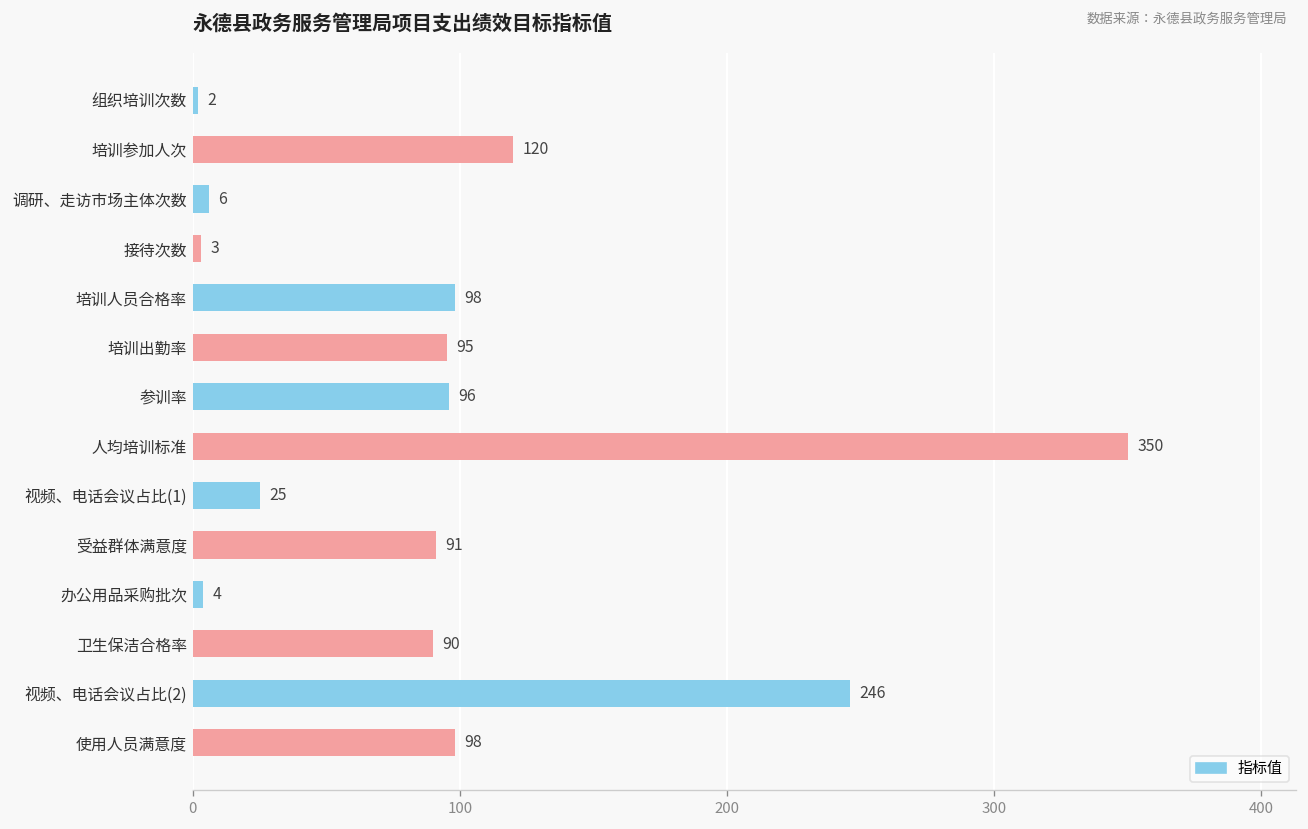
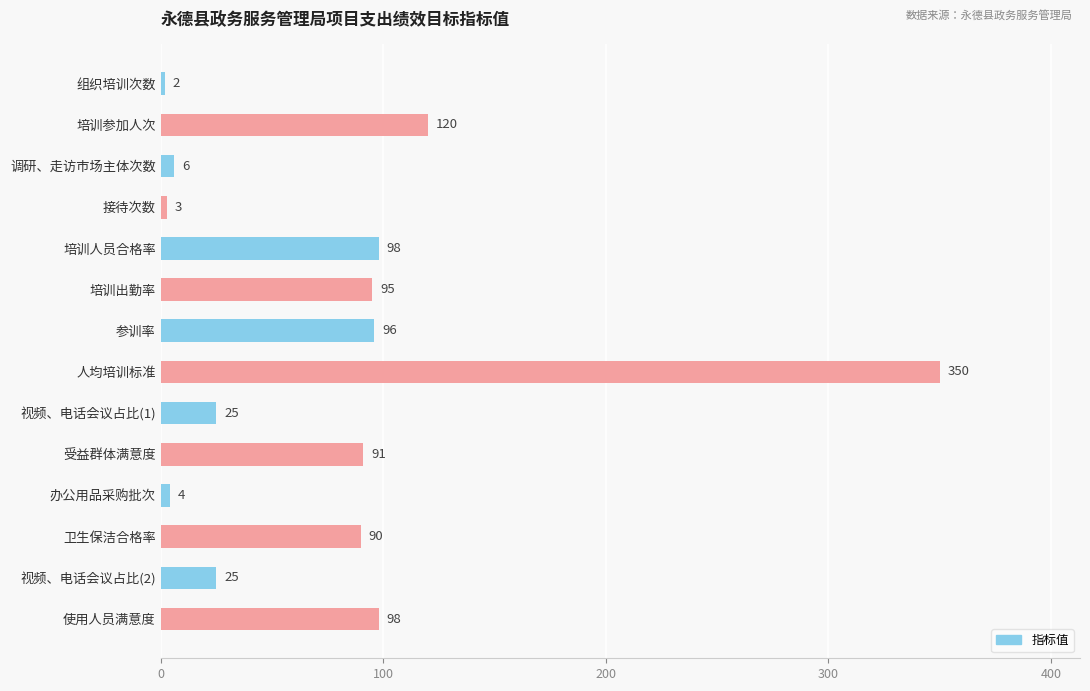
视频、电话会议占比(2): 246 -> 25
